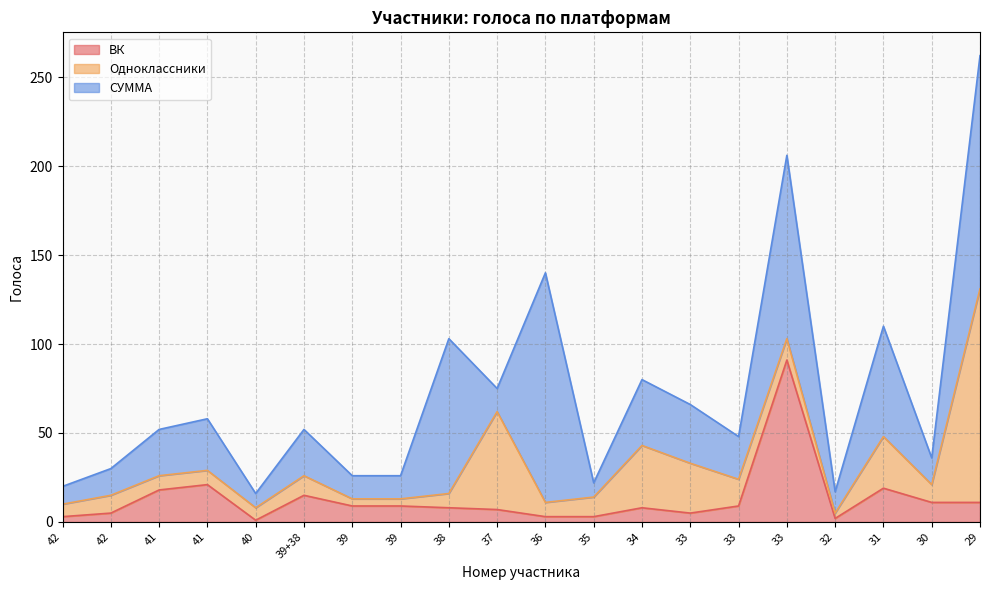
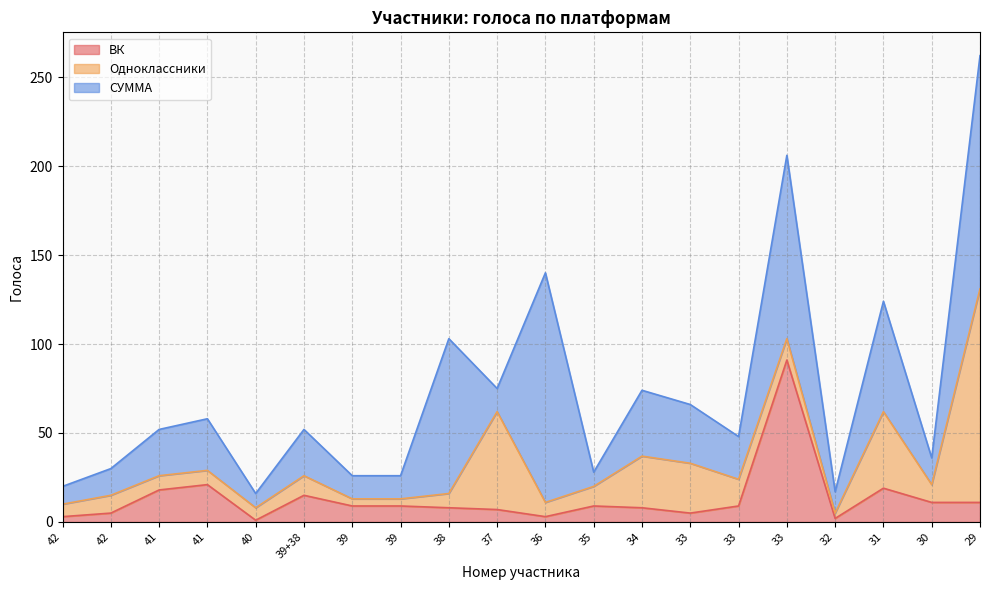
ВК, 35: 3 -> 9
Одноклассники, 34: 35 -> 29
Одноклассники, 31: 29 -> 43
